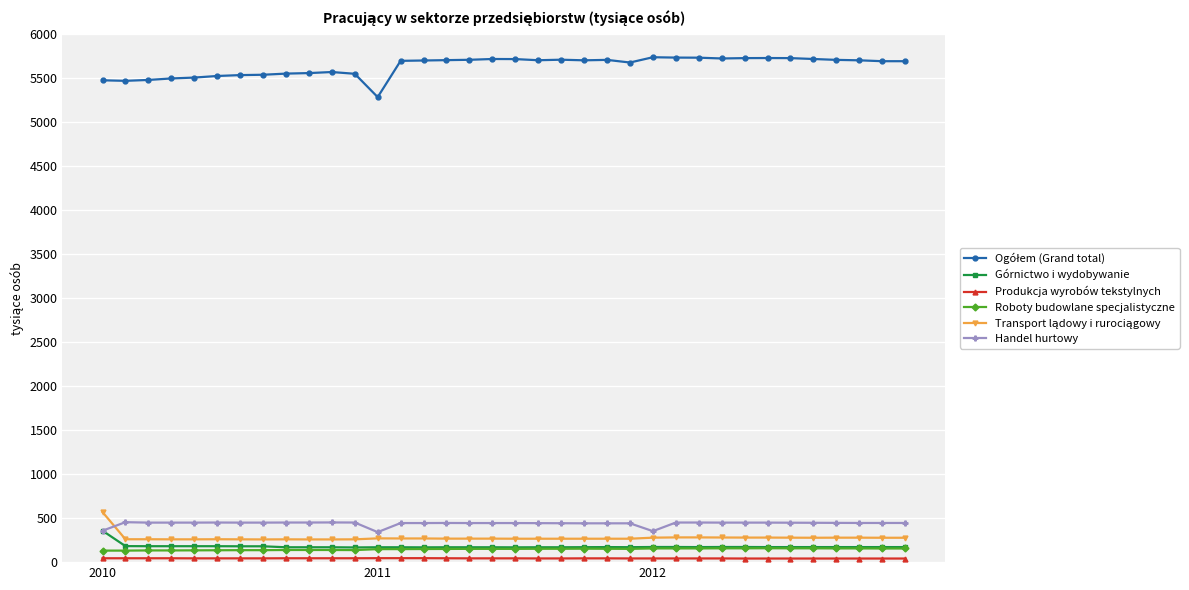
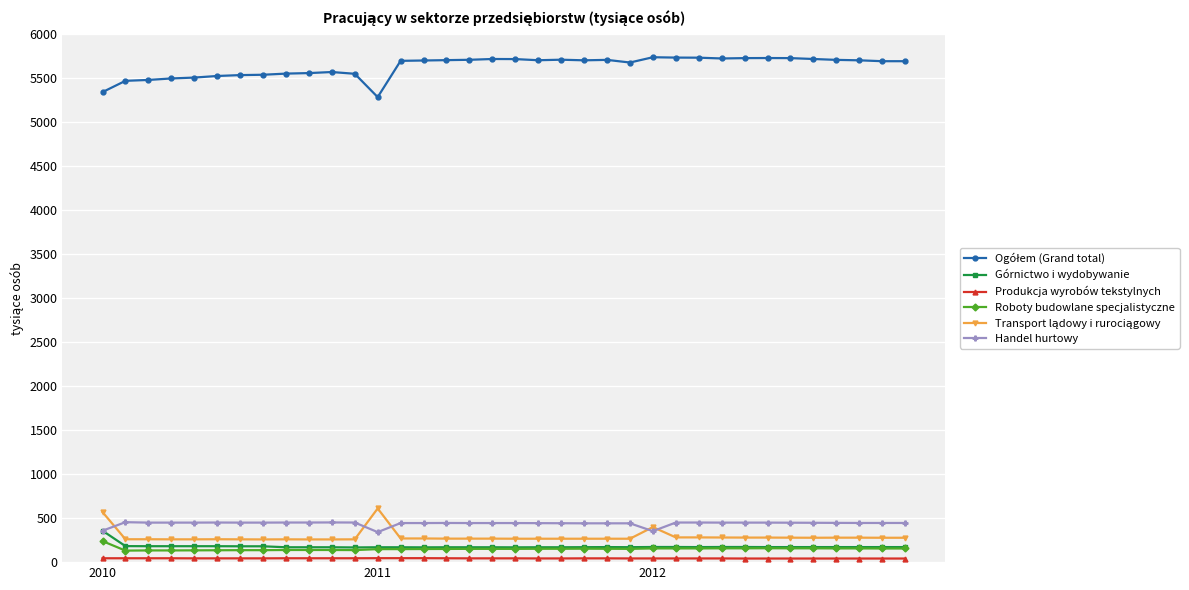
Ogółem (Grand total), 2010: 5500 -> 5300
Roboty budowlane specjalistyczne, 2010: 100 -> 200
Transport lądowy i rurociągowy, 2011: 300 -> 600
Transport lądowy i rurociągowy, 2012: 300 -> 400
